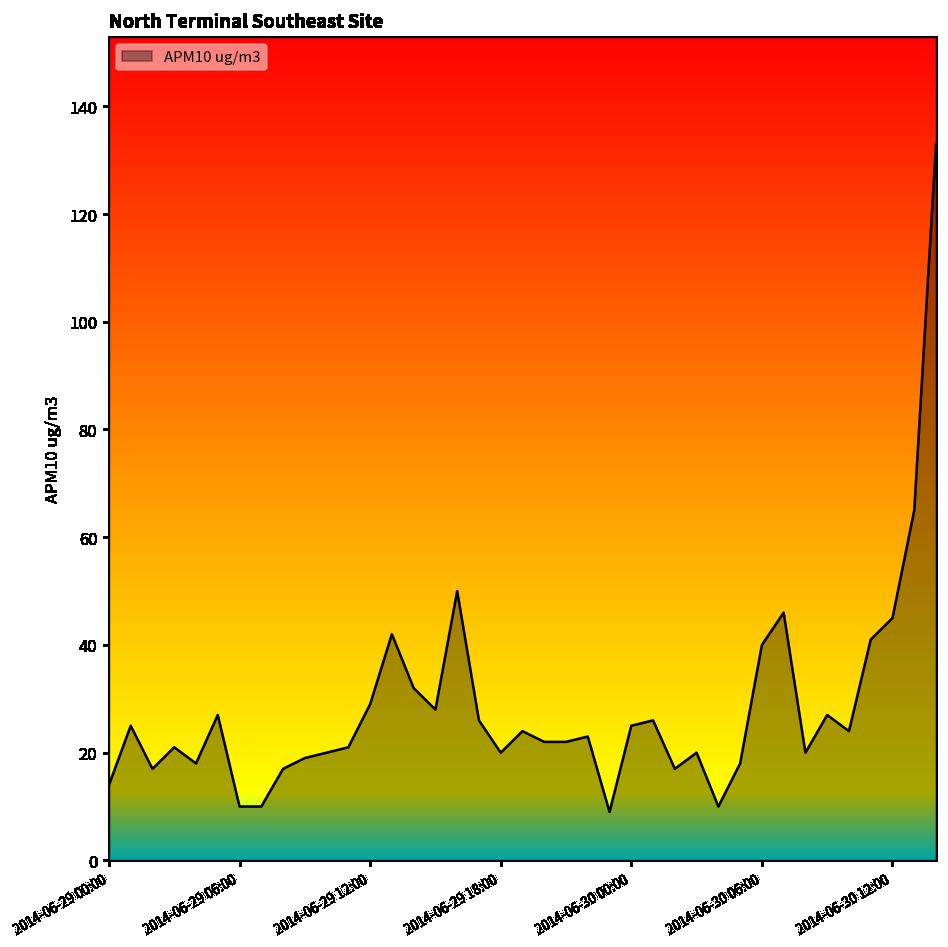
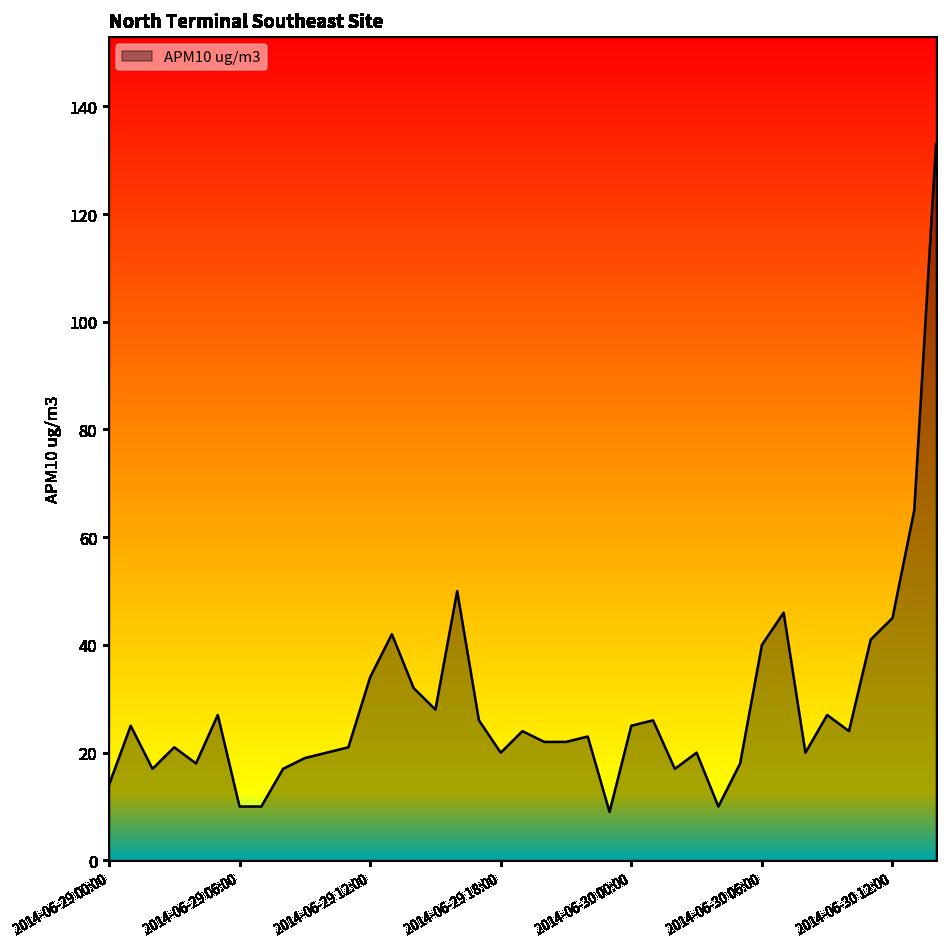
2014-06-29 12:00: 29 -> 34
